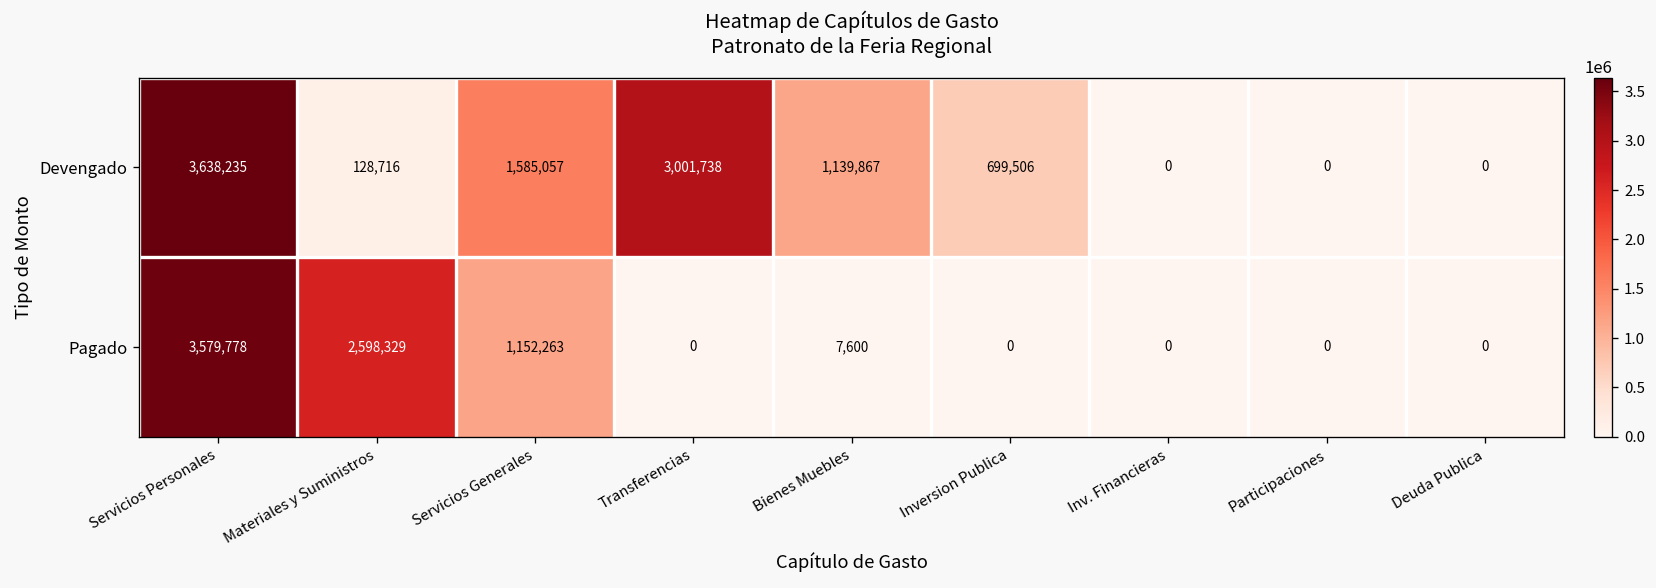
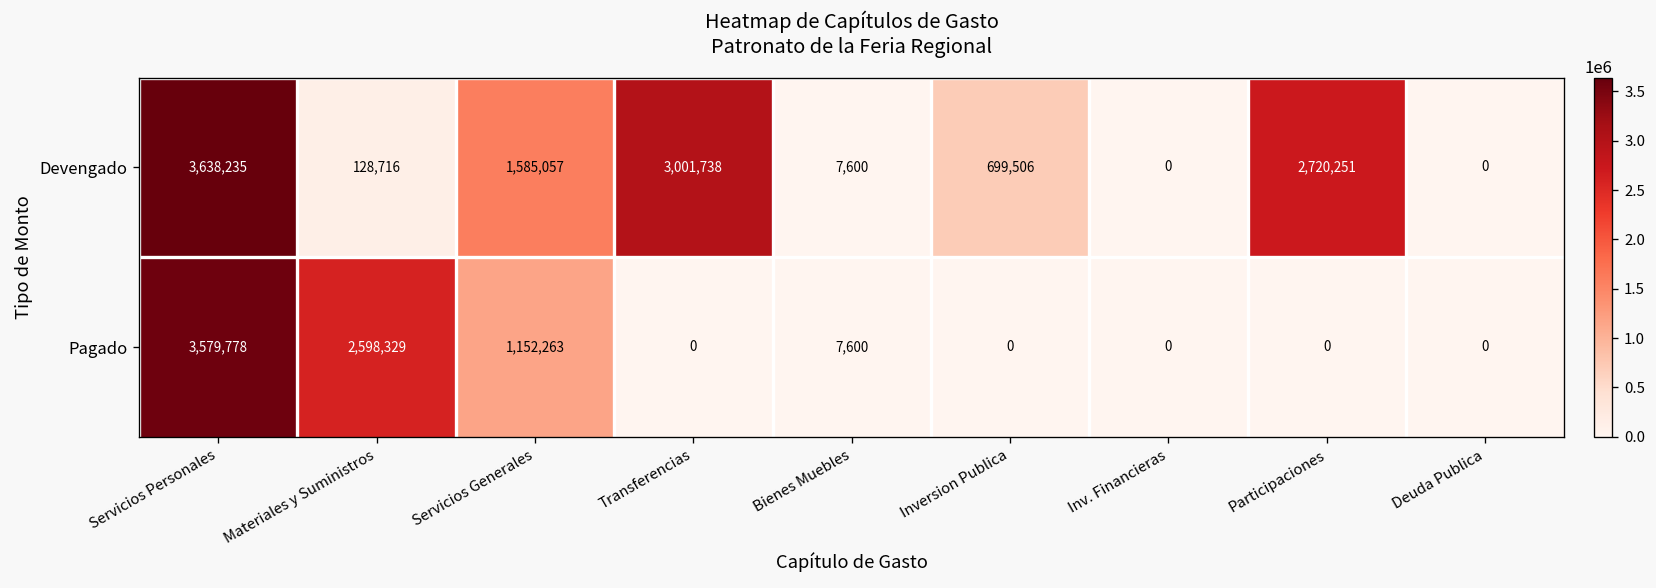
Devengado, Bienes Muebles: 1,139,867 -> 7,600
Devengado, Participaciones: 0 -> 2,720,251
